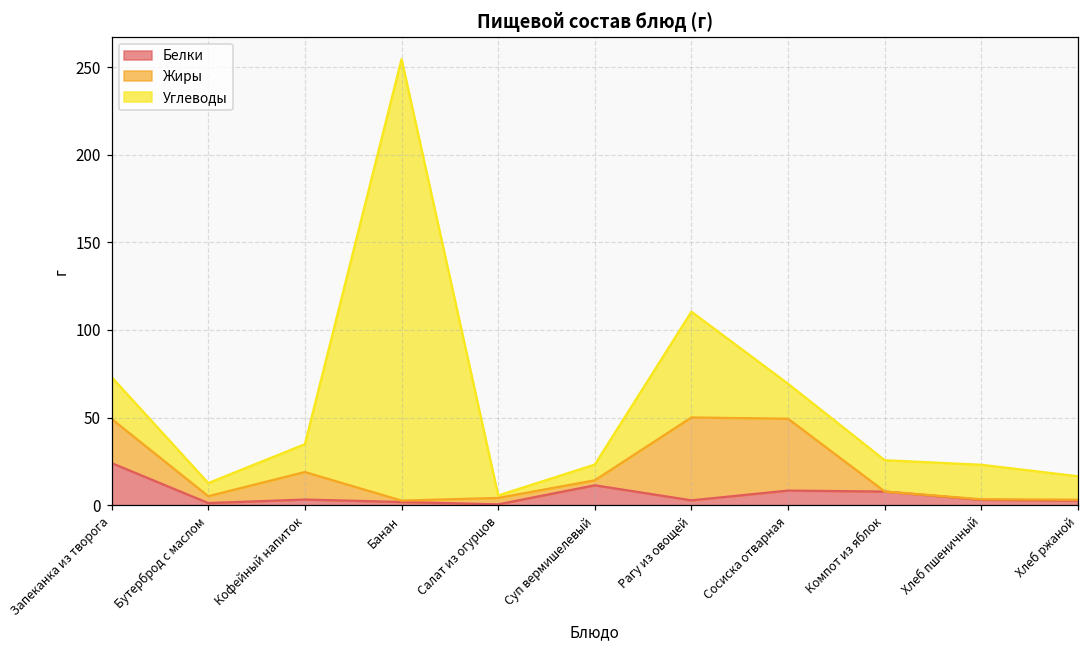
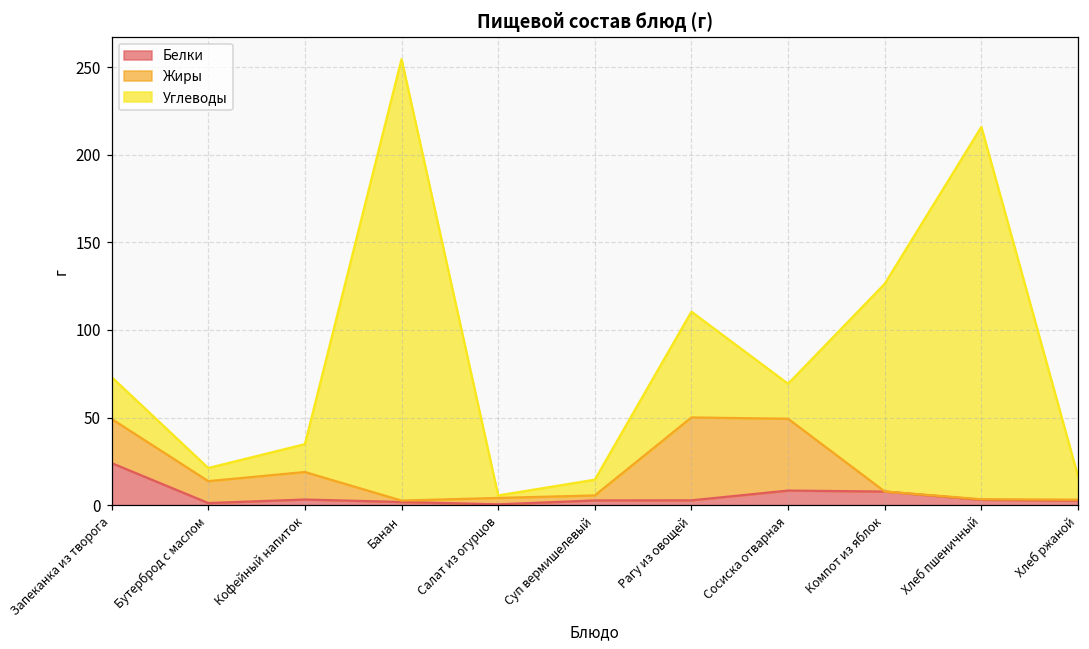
Жиры, Бутерброд с маслом: 4 -> 13
Белки, Суп вермишелевый: 11 -> 3
Углеводы, Компот из яблок: 18 -> 119
Углеводы, Хлеб пшеничный: 20 -> 213
